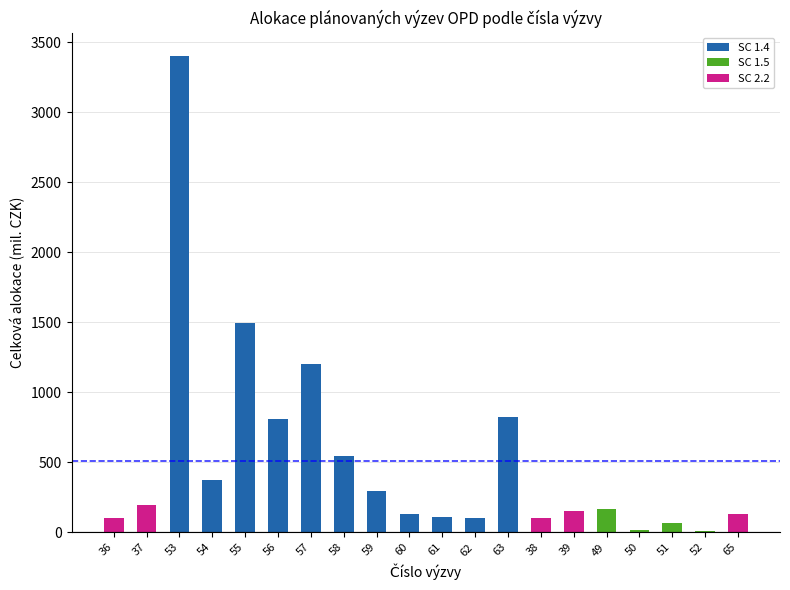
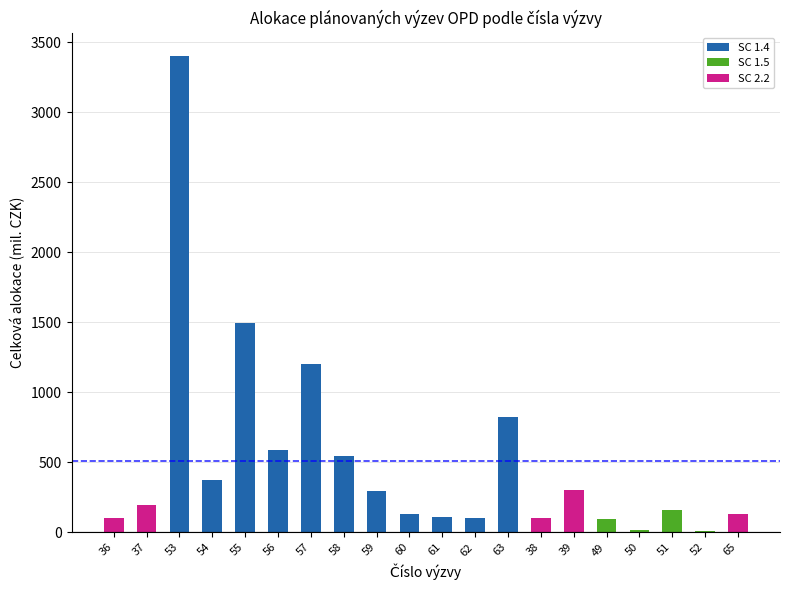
SC 1.4, 56: 810 -> 590
SC 2.2, 39: 150 -> 300
SC 1.5, 49: 170 -> 100
SC 1.5, 51: 70 -> 160
